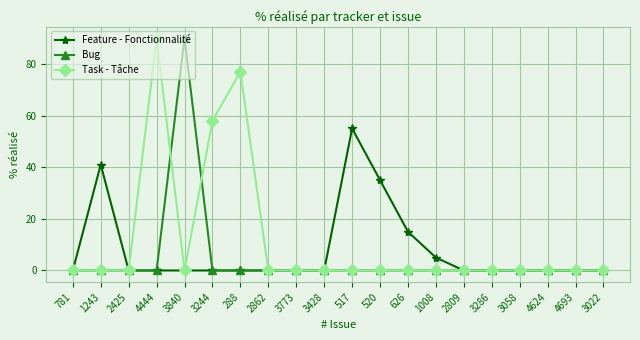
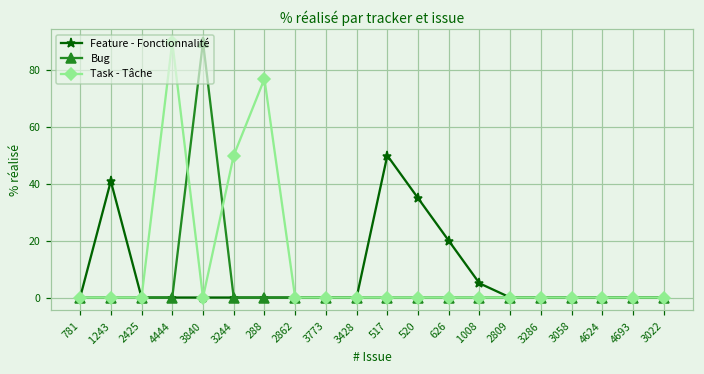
Task - Tâche, 3244: 58 -> 50
Feature - Fonctionnalité, 517: 55 -> 50
Feature - Fonctionnalité, 626: 15 -> 20
